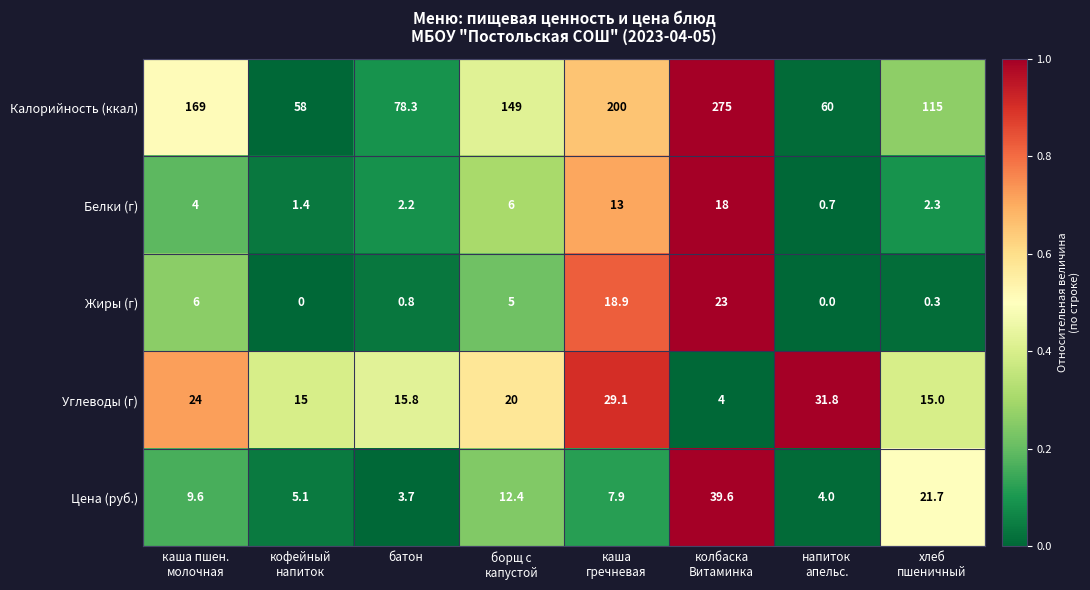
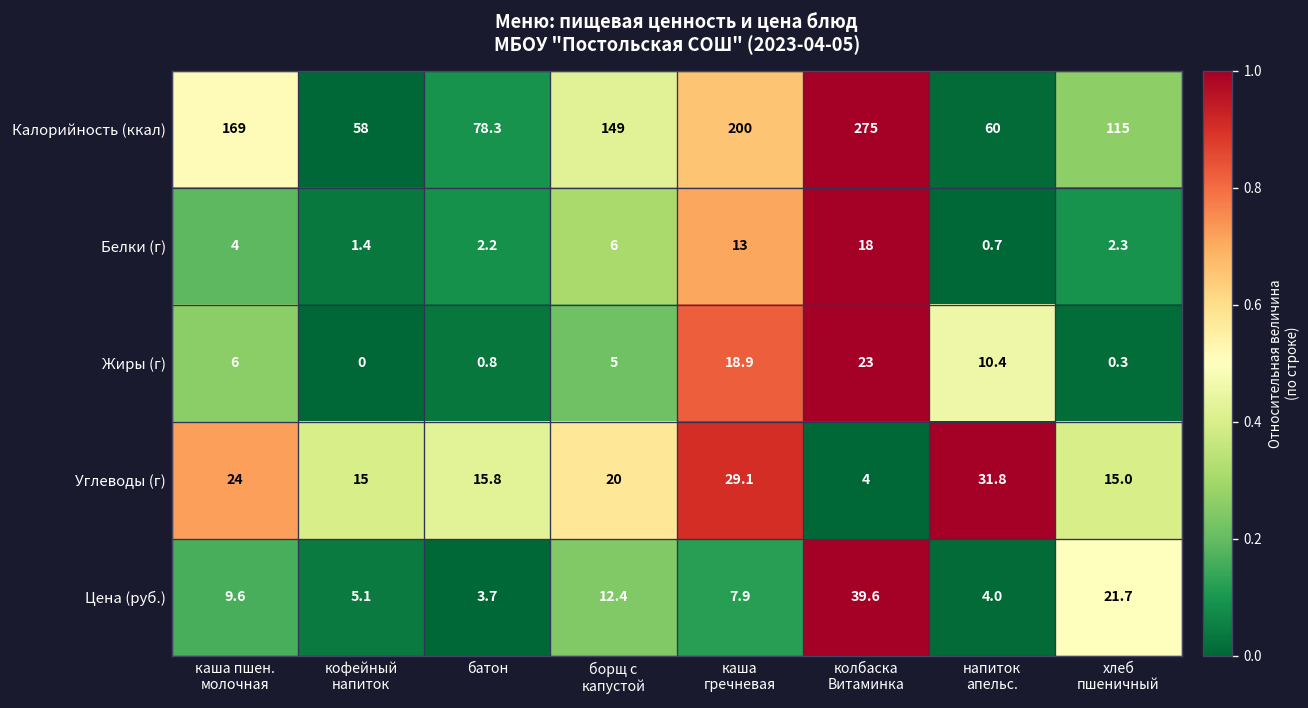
Жиры (г), напиток апельс.: 0.0 -> 10.4
